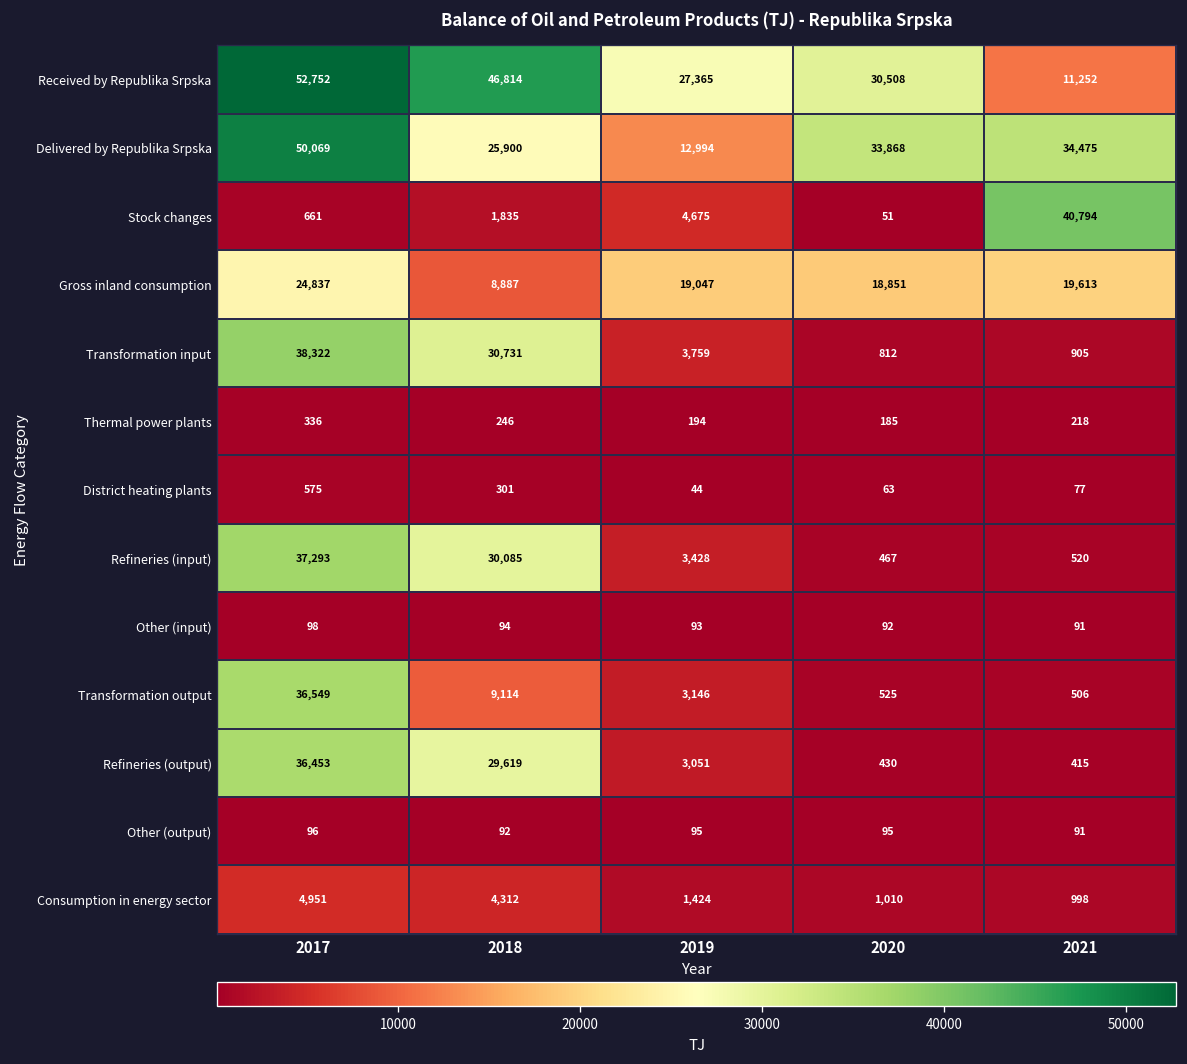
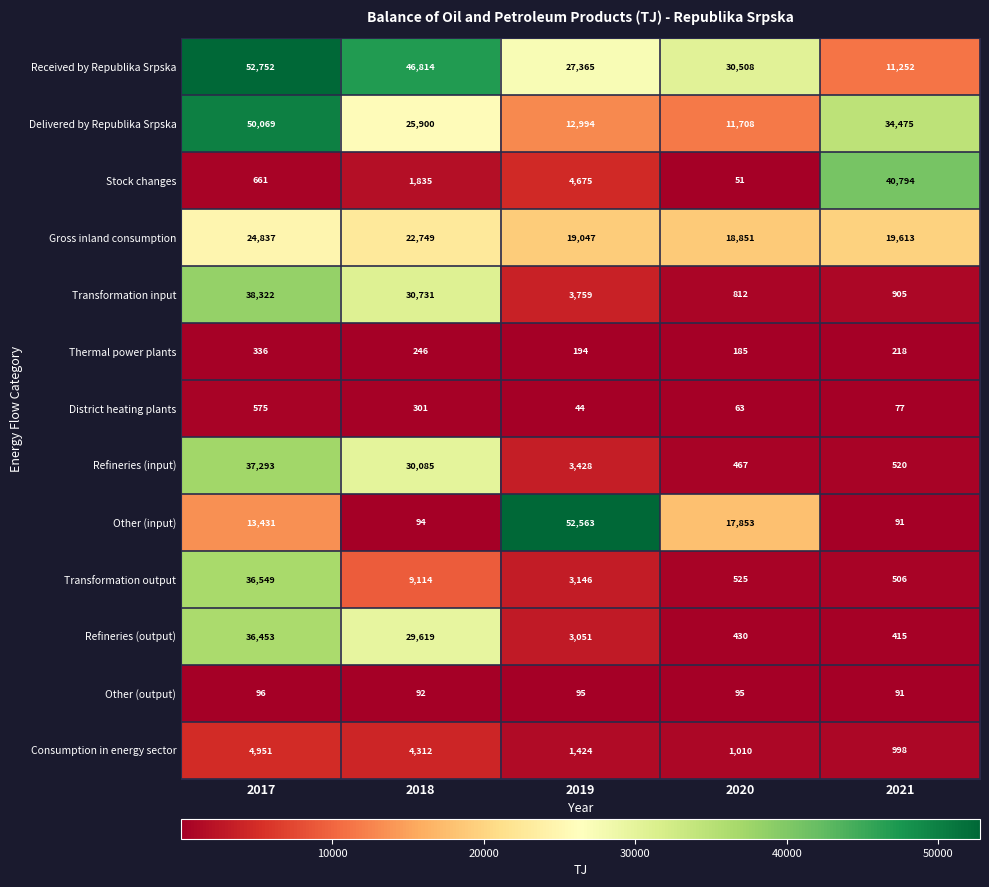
Delivered by Republika Srpska, 2020: 33,868 -> 11,708
Gross inland consumption, 2018: 8,887 -> 22,749
Other (input), 2017: 98 -> 13,431
Other (input), 2019: 93 -> 52,563
Other (input), 2020: 92 -> 17,853
